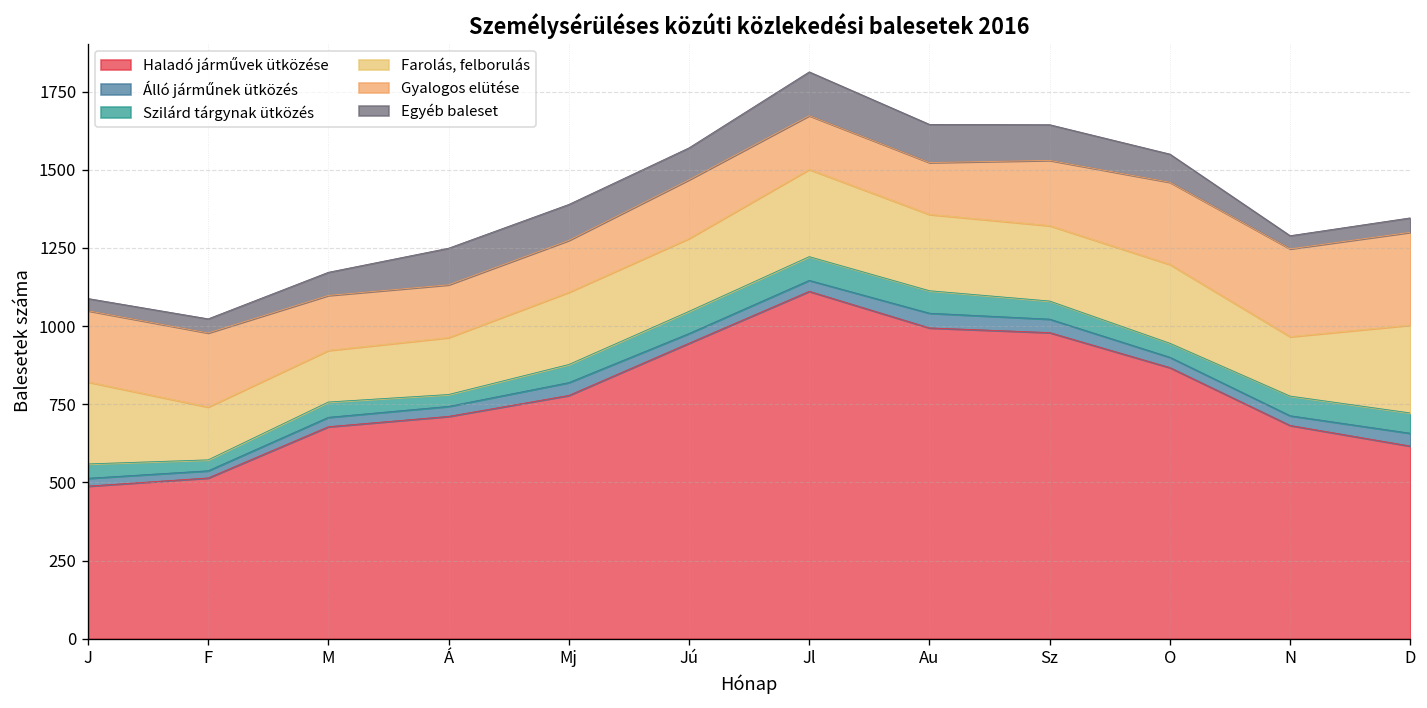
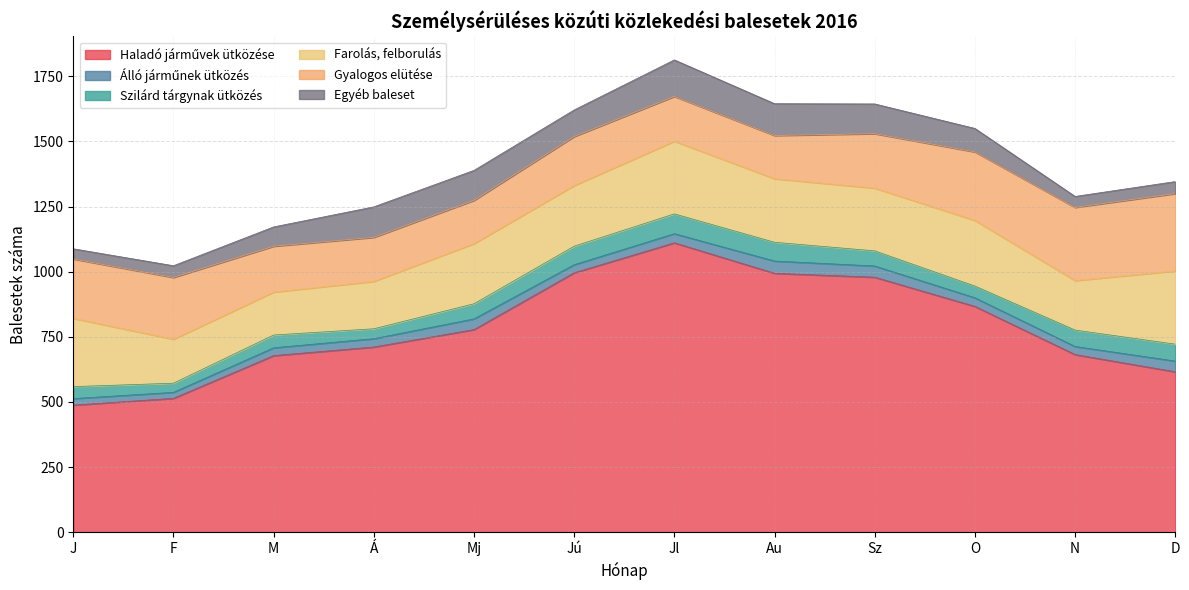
Haladó járművek ütközése, Jú: 950 -> 1000
